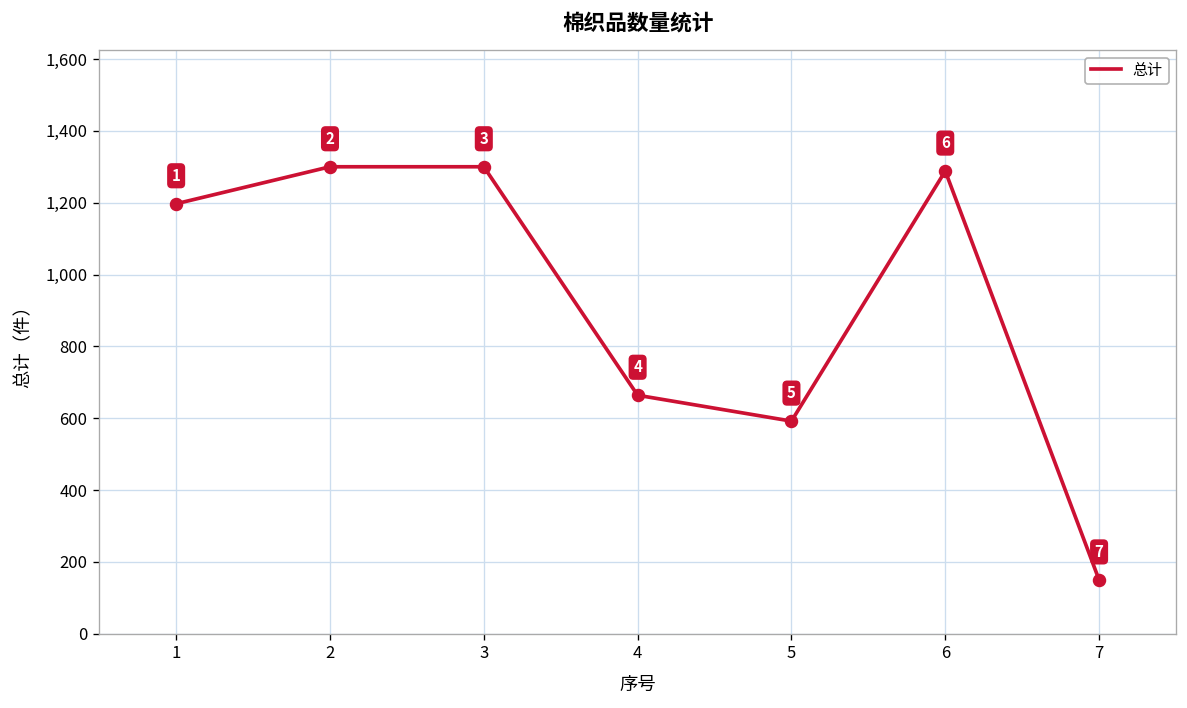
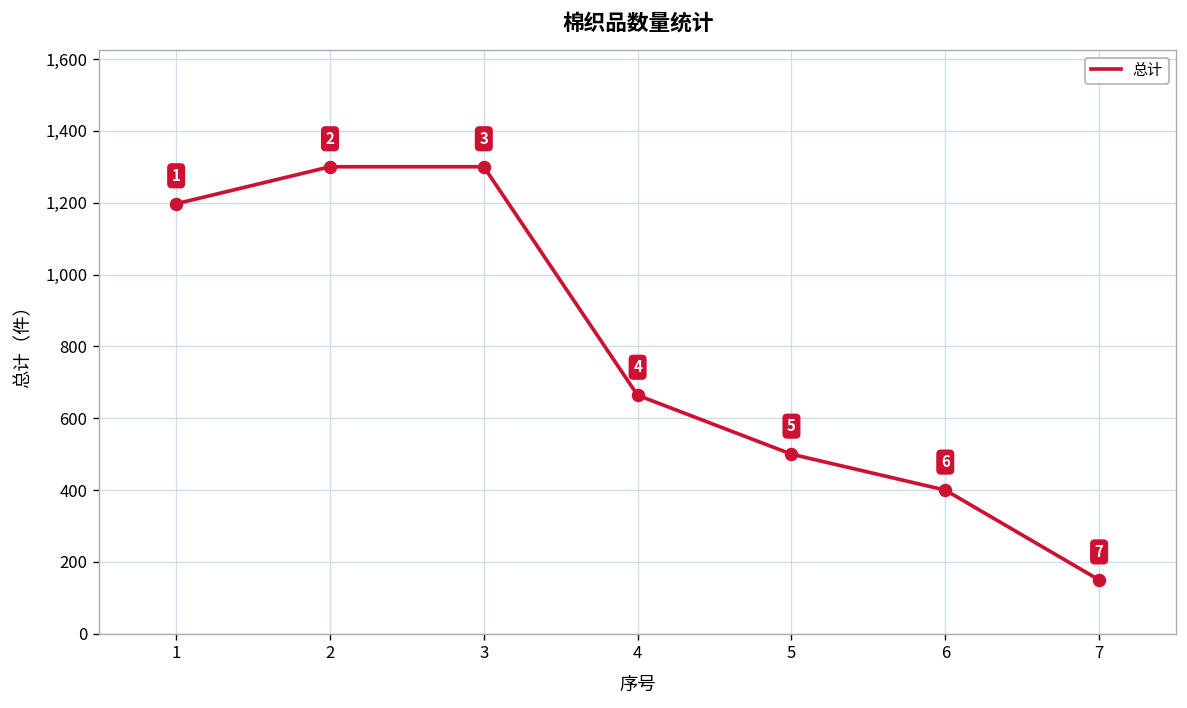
5: 590 -> 500
6: 1,290 -> 400
